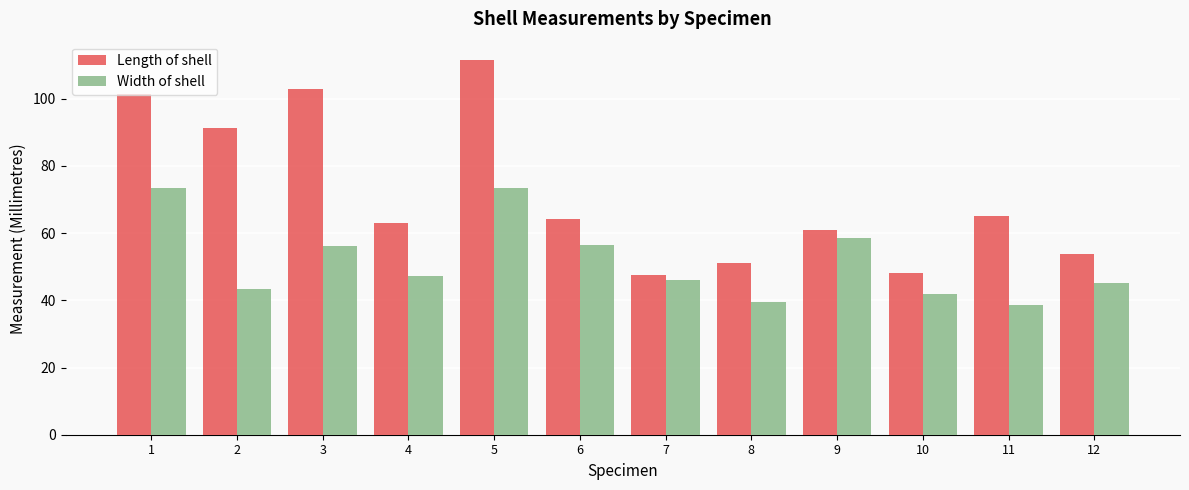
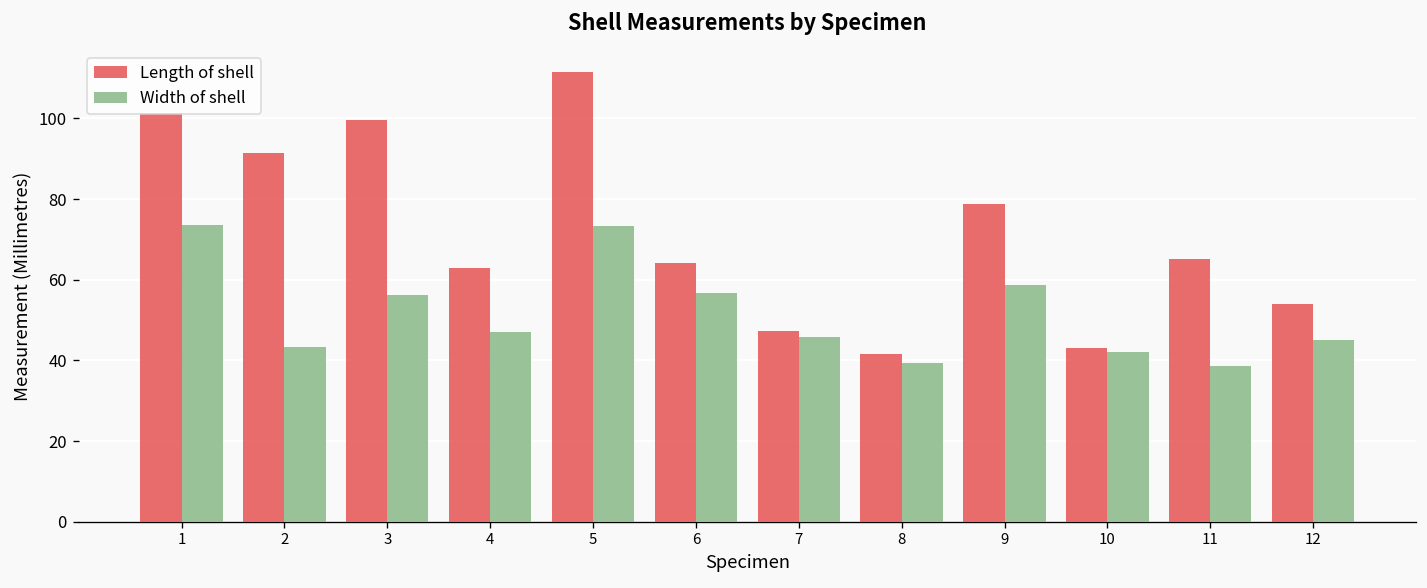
Length of shell, 3: 103 -> 100
Length of shell, 8: 51 -> 42
Length of shell, 9: 61 -> 79
Length of shell, 10: 48 -> 43
